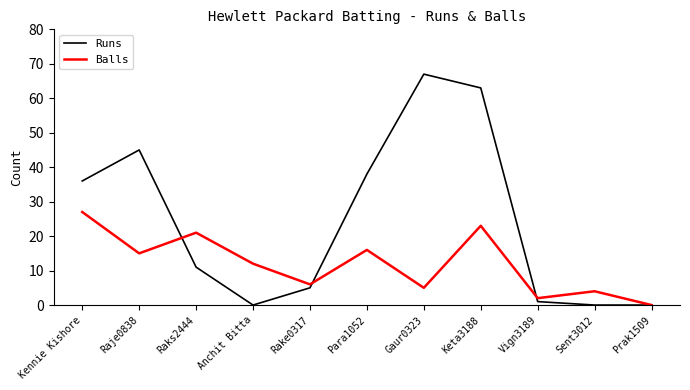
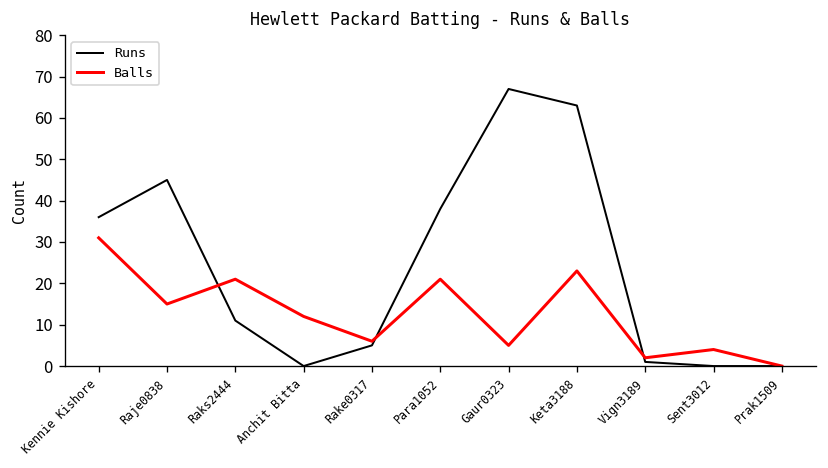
Balls, Kennie Kishore: 27 -> 31
Balls, Para1052: 16 -> 21
